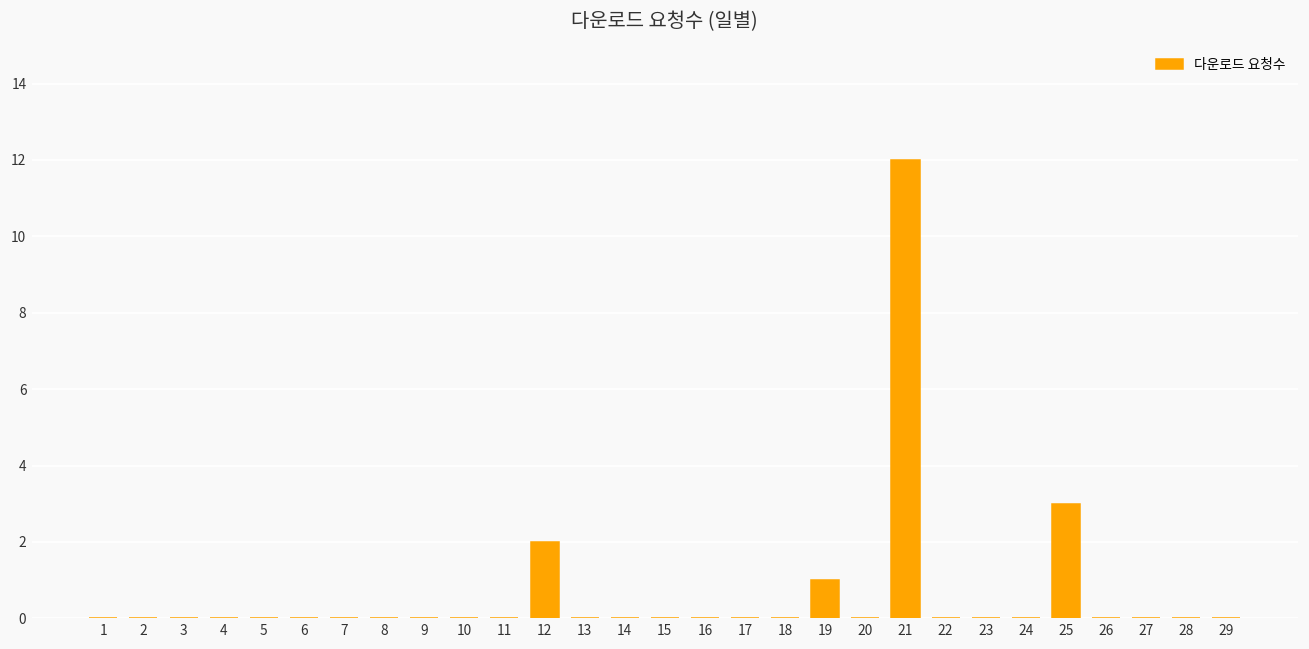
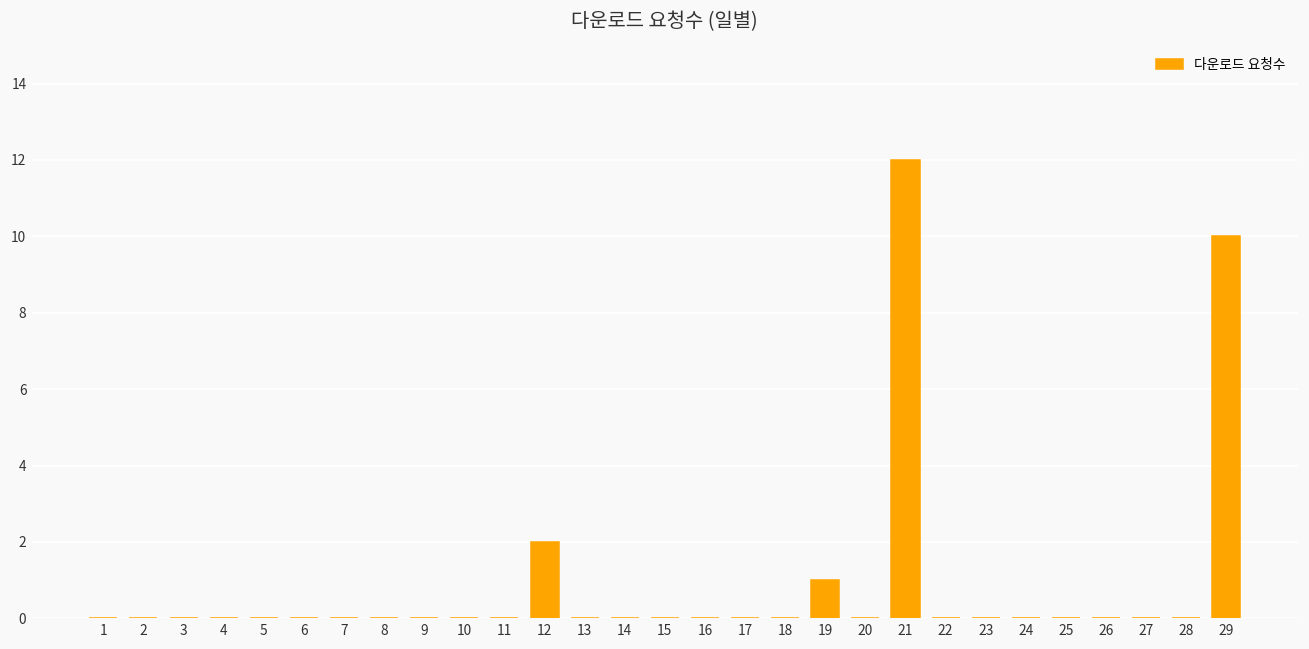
25: 3 -> 0
29: 0 -> 10
